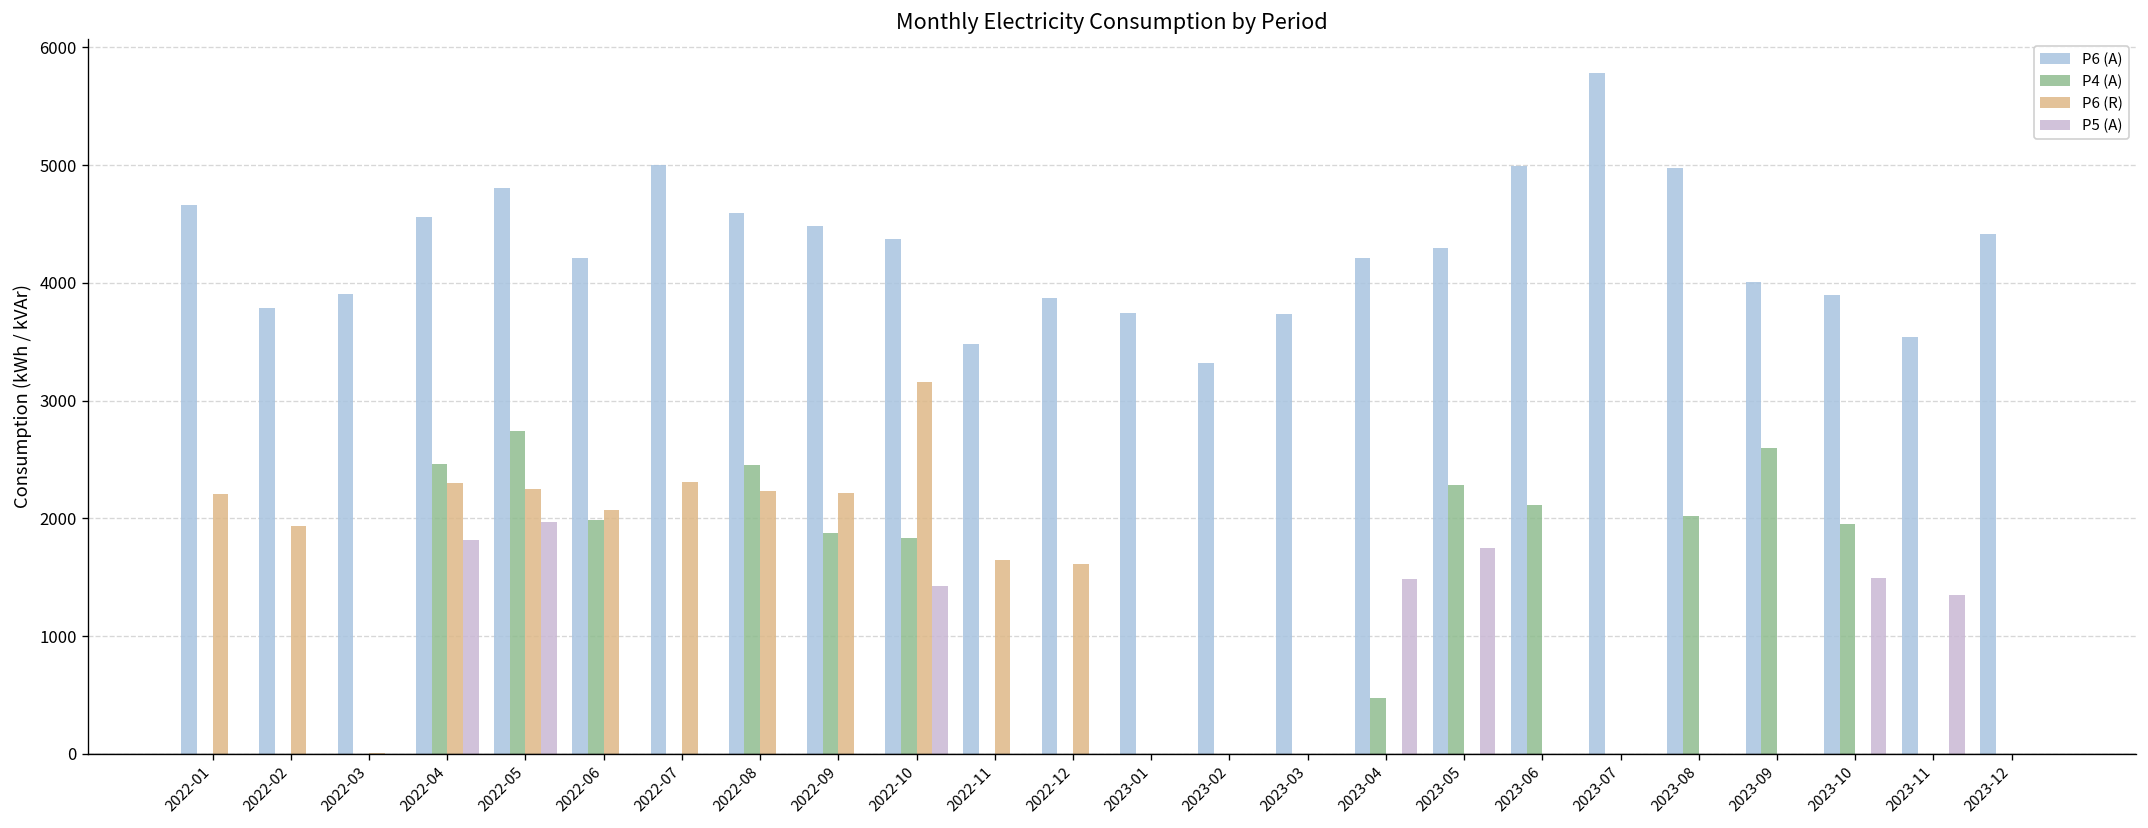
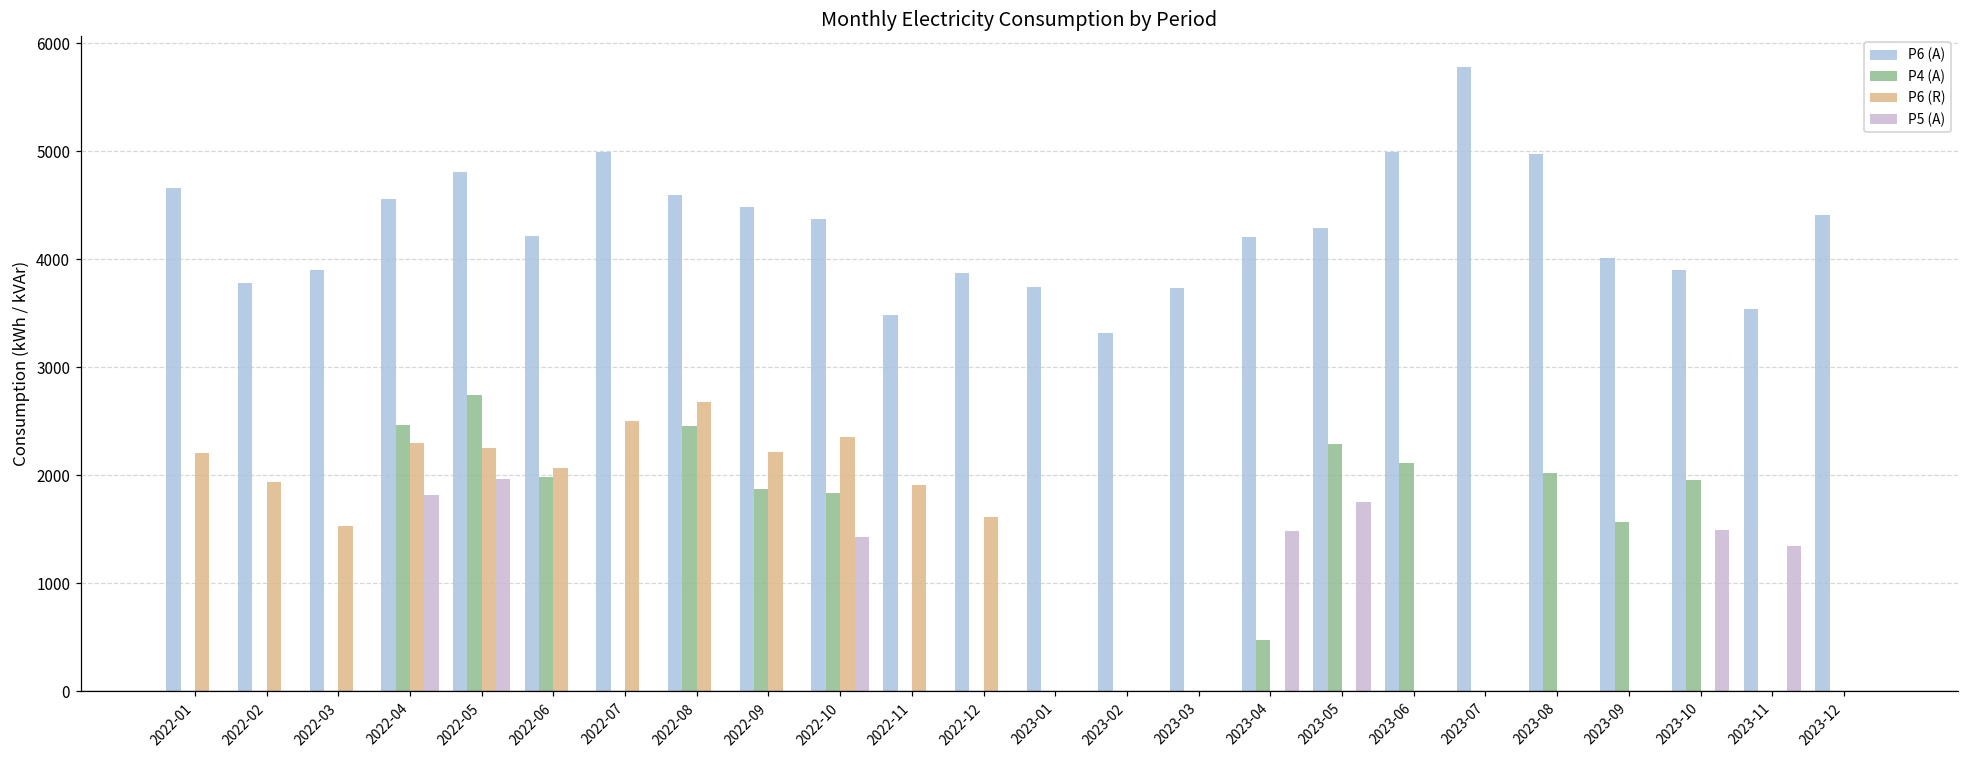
P6 (R), 2022-03: 0 -> 1500
P6 (R), 2022-07: 2300 -> 2500
P6 (R), 2022-08: 2200 -> 2700
P6 (R), 2022-10: 3200 -> 2400
P6 (R), 2022-11: 1700 -> 1900
P4 (A), 2023-09: 2600 -> 1600
